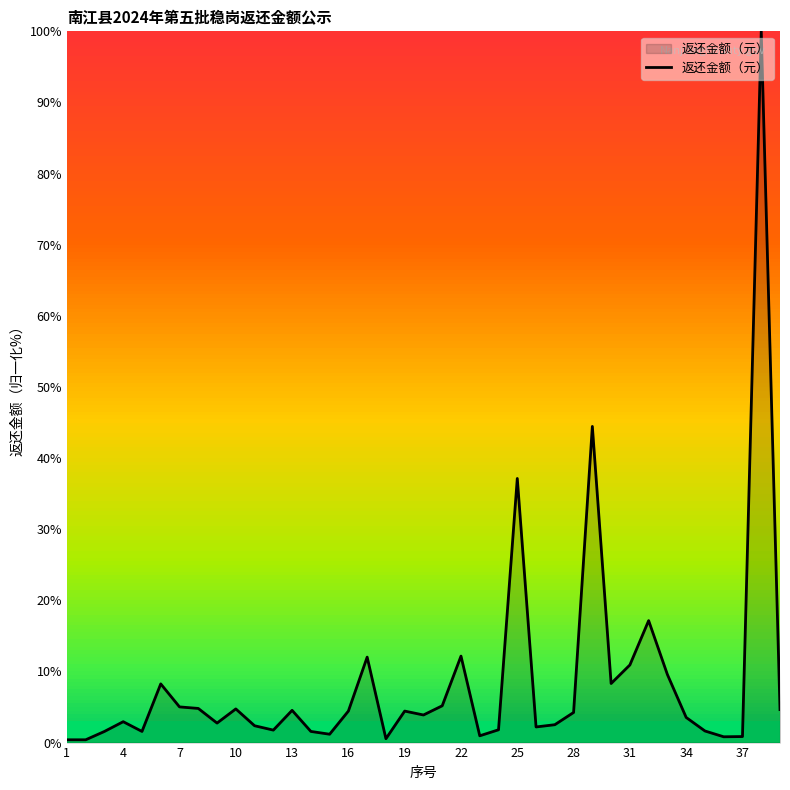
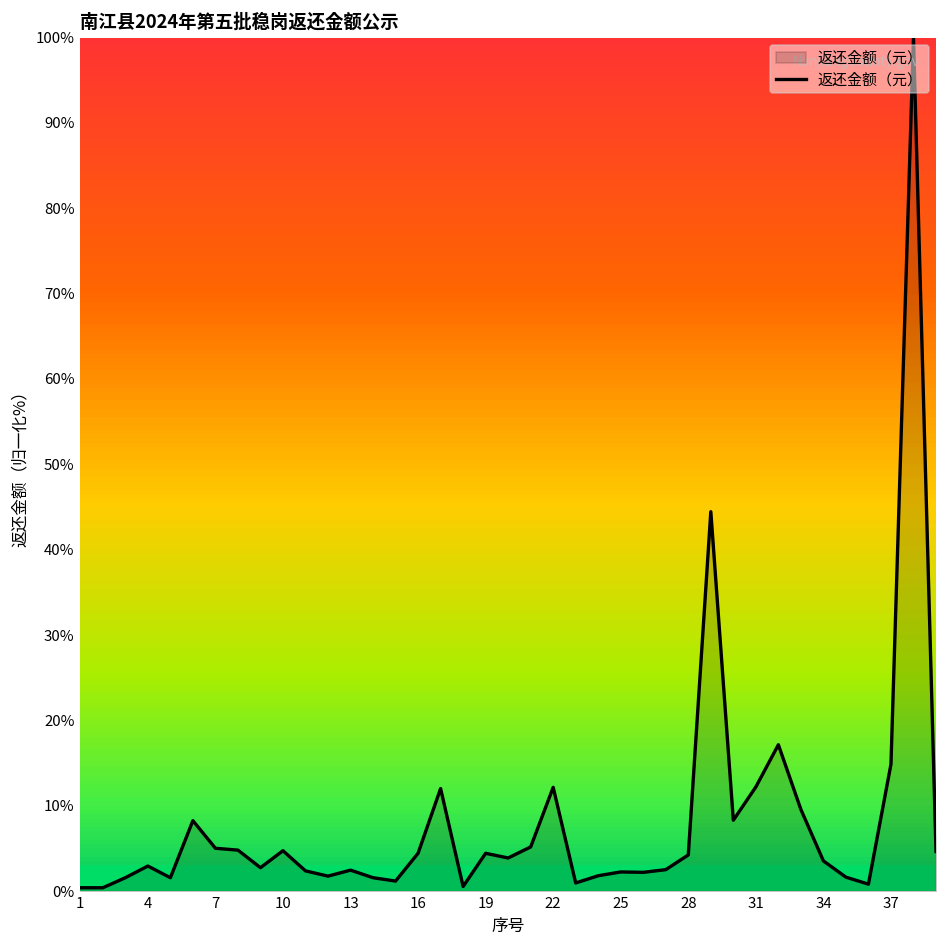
13: 5% -> 2%
25: 37% -> 2%
31: 11% -> 12%
37: 1% -> 15%
